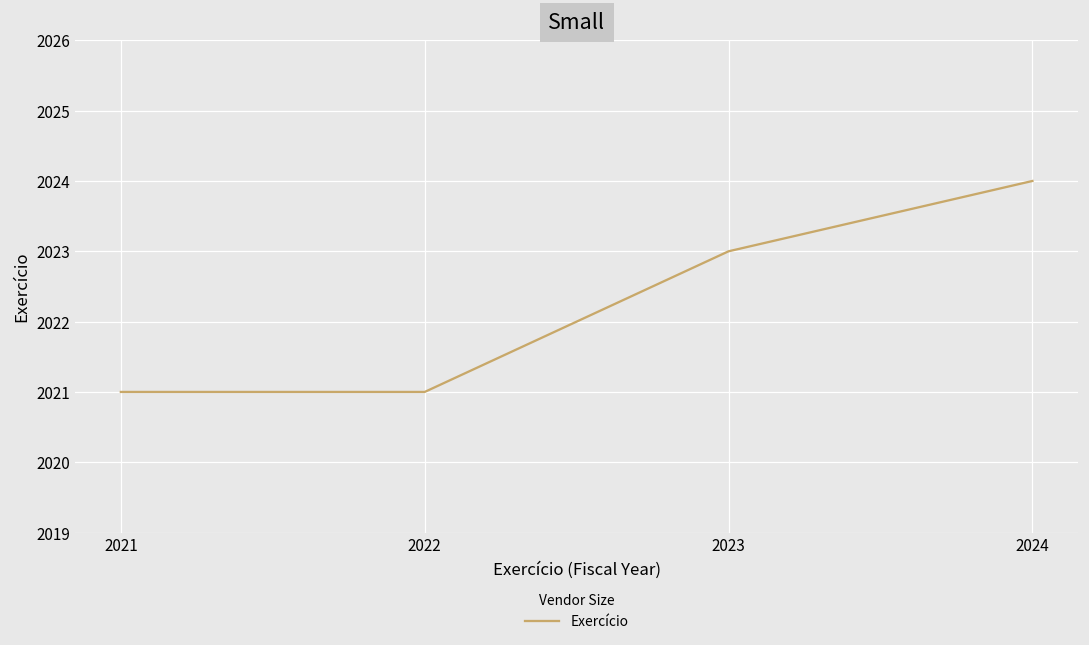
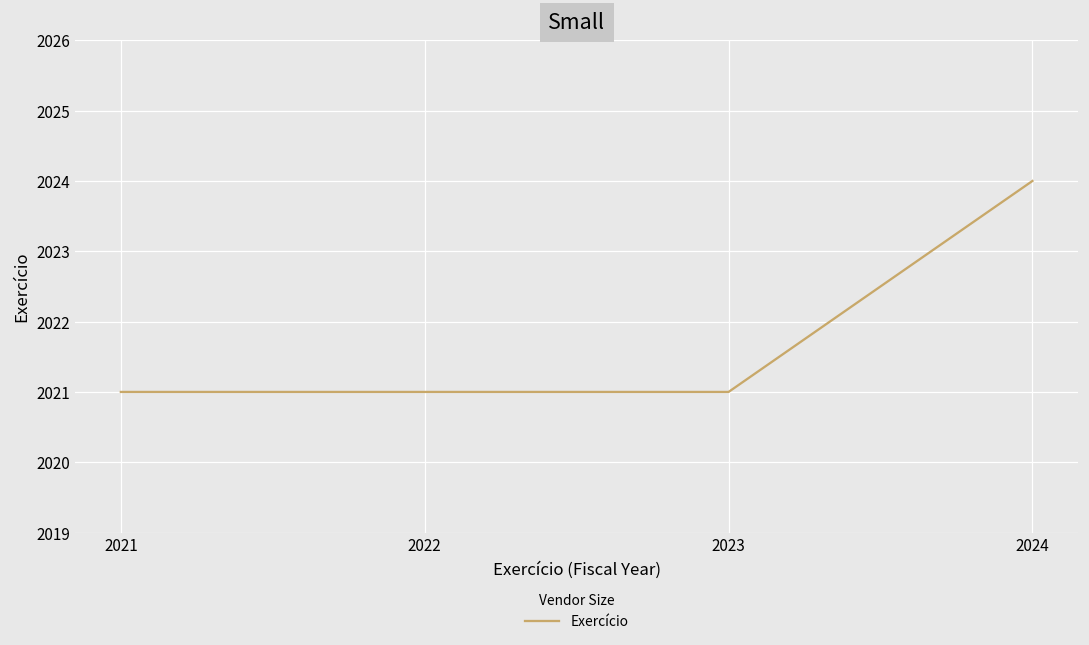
2023: 2023 -> 2021
